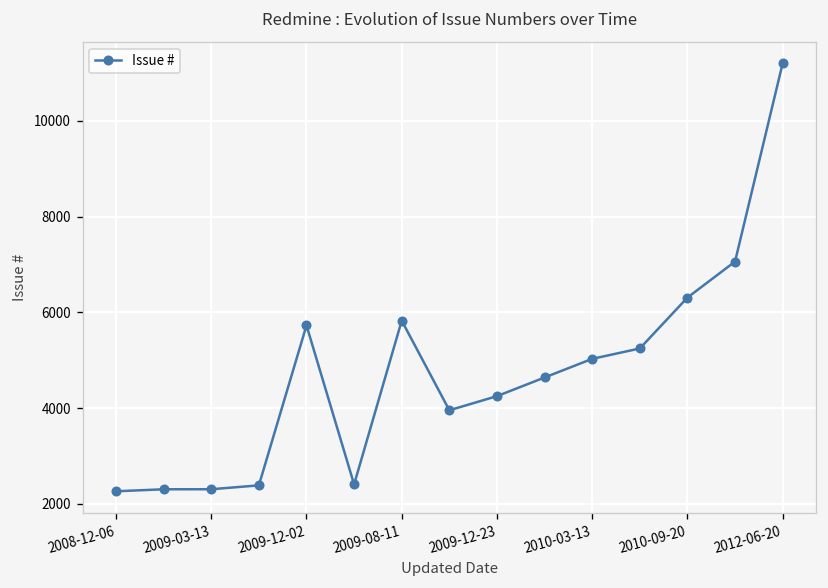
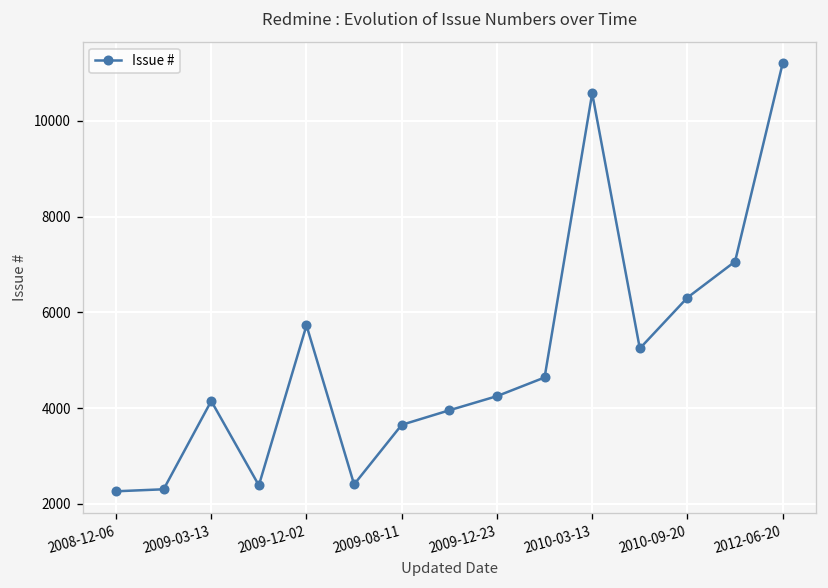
2009-03-13: 2300 -> 4100
2009-08-11: 5800 -> 3700
2010-03-13: 5000 -> 10600
